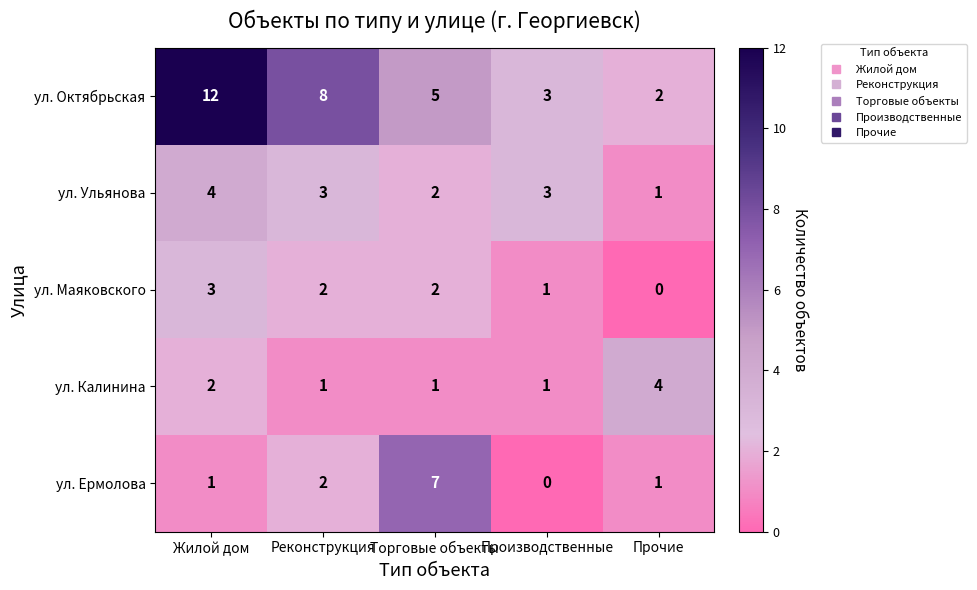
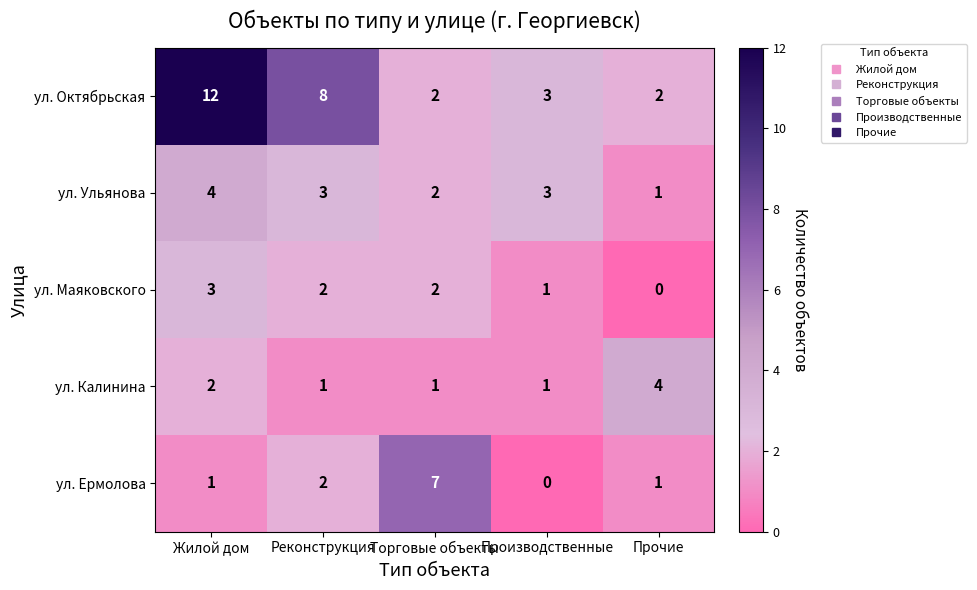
ул. Октябрьская, Торговые объекты: 5 -> 2
